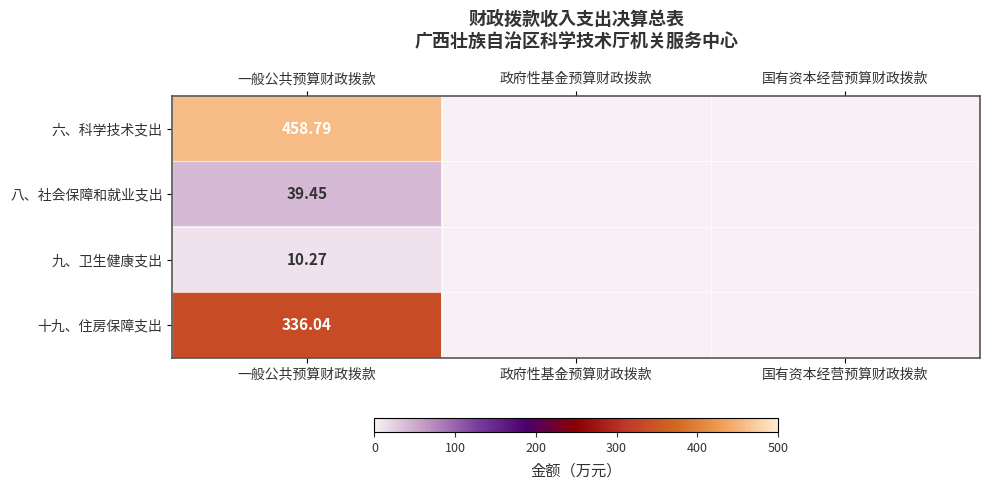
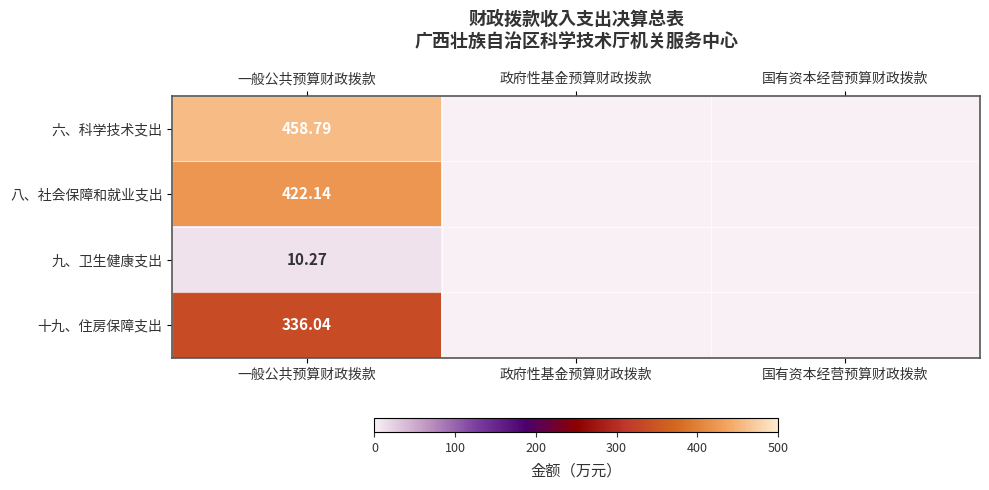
八、社会保障和就业支出, 一般公共预算财政拨款: 39.45 -> 422.14
